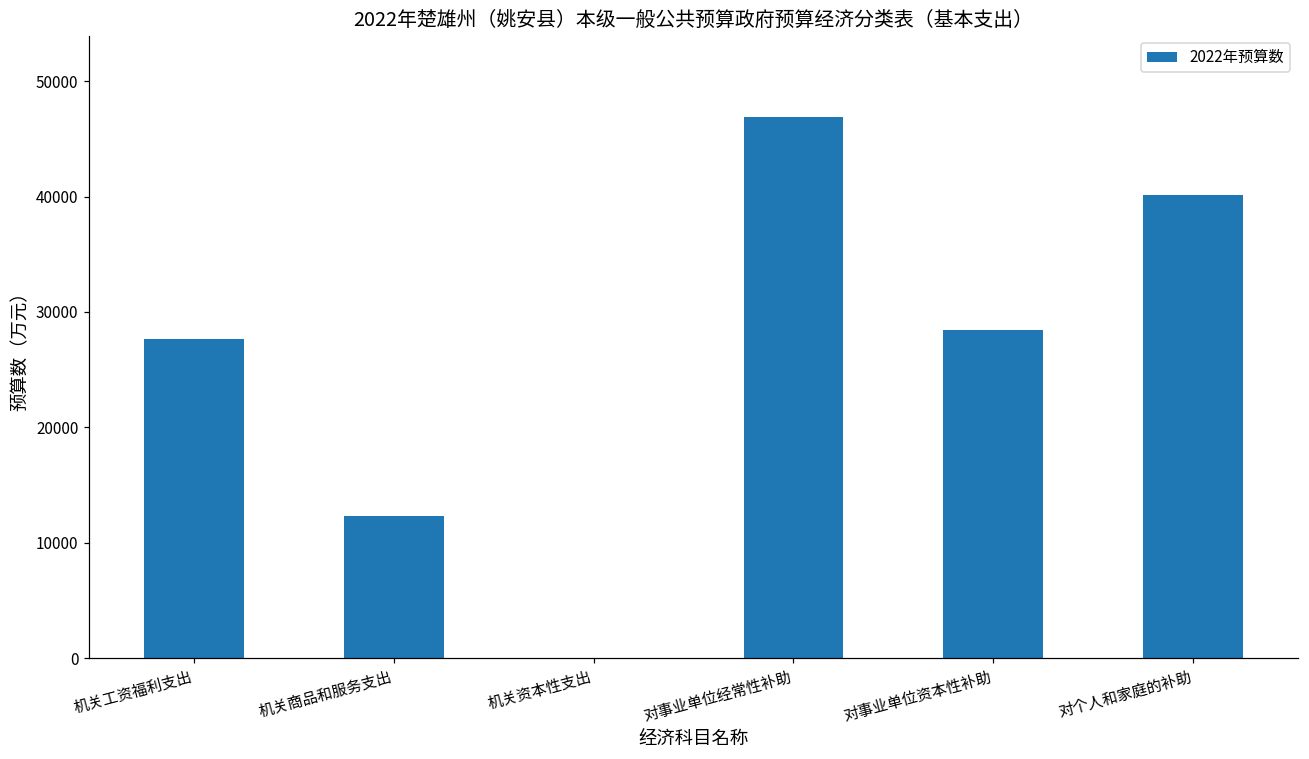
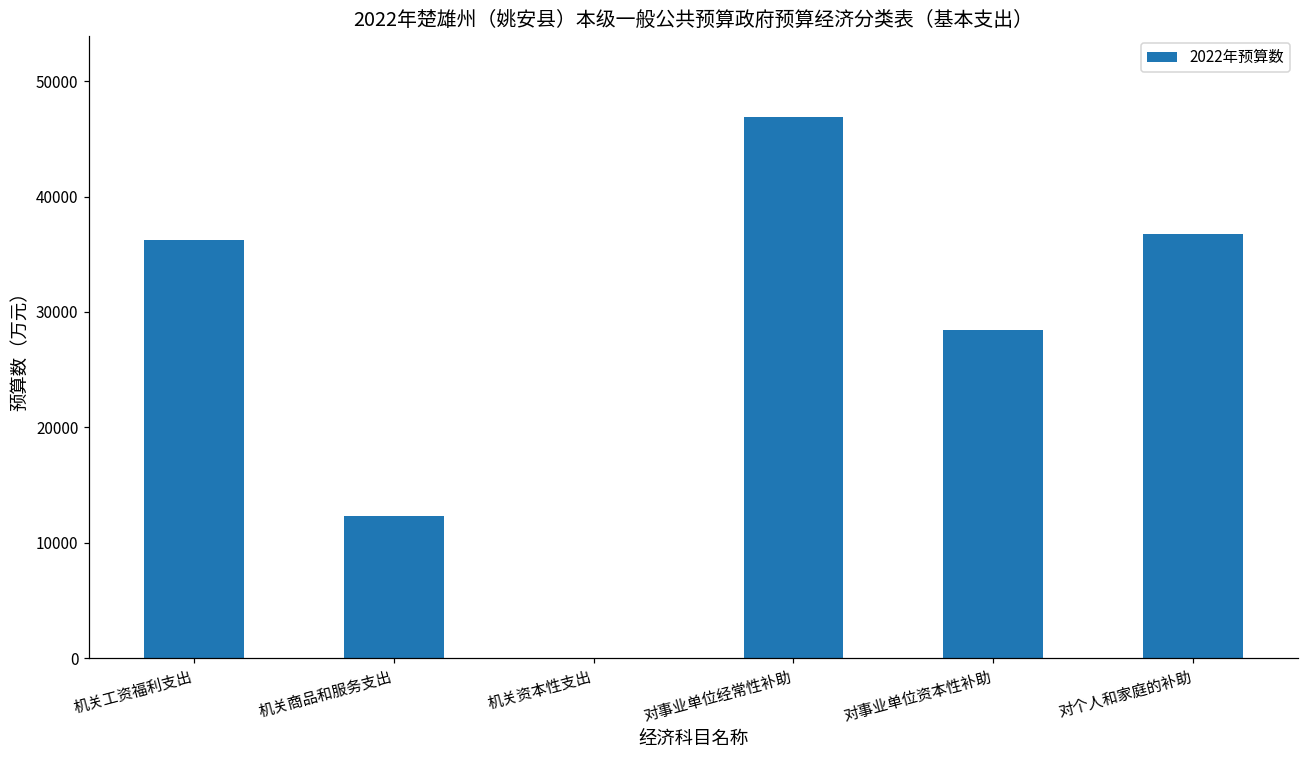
机关工资福利支出: 27600 -> 36200
对个人和家庭的补助: 40100 -> 36800
